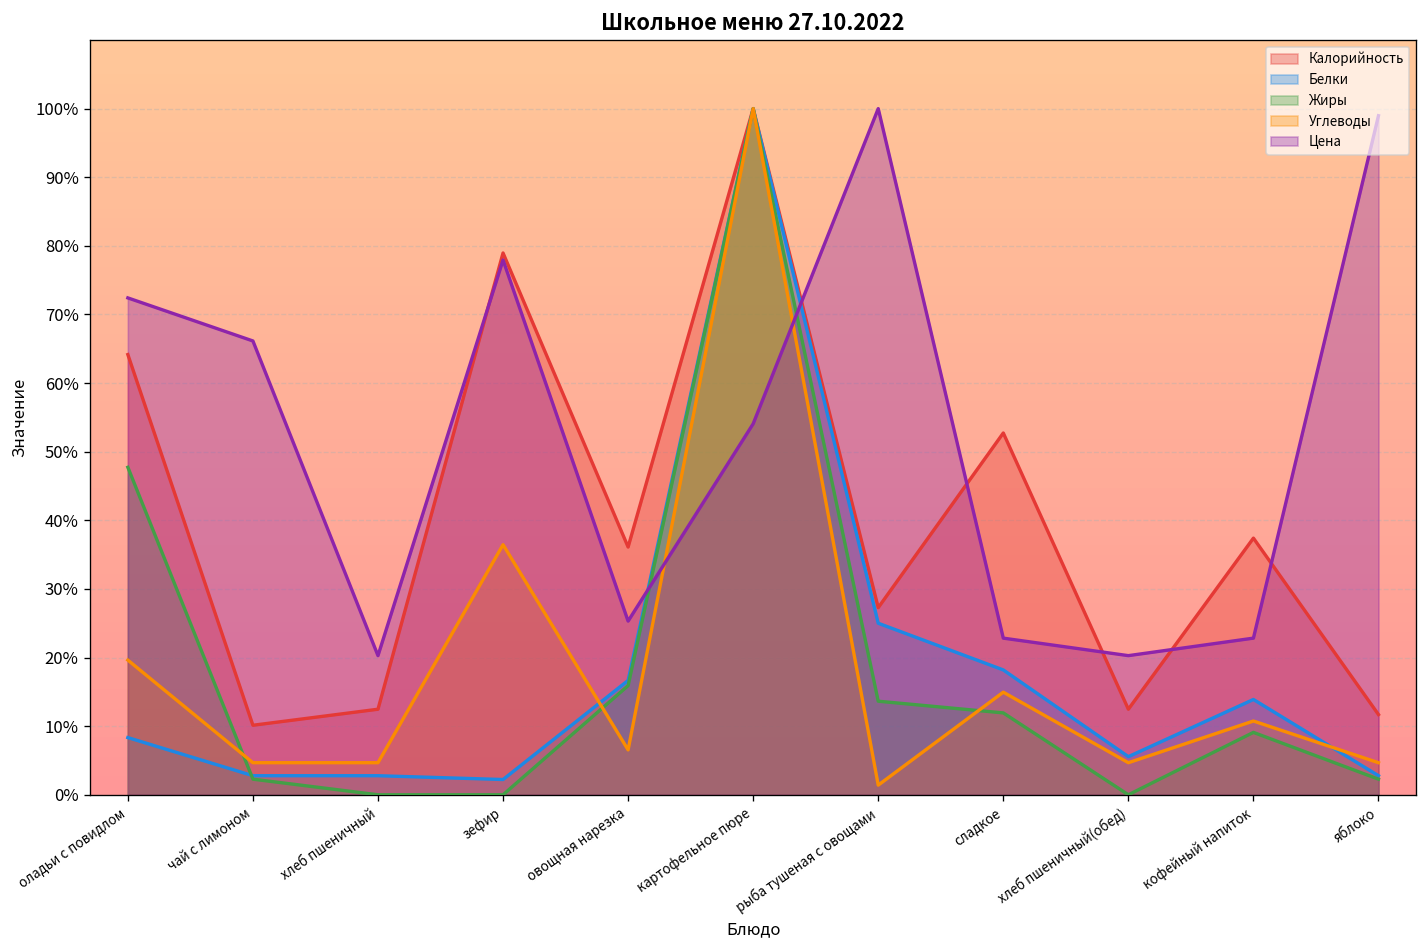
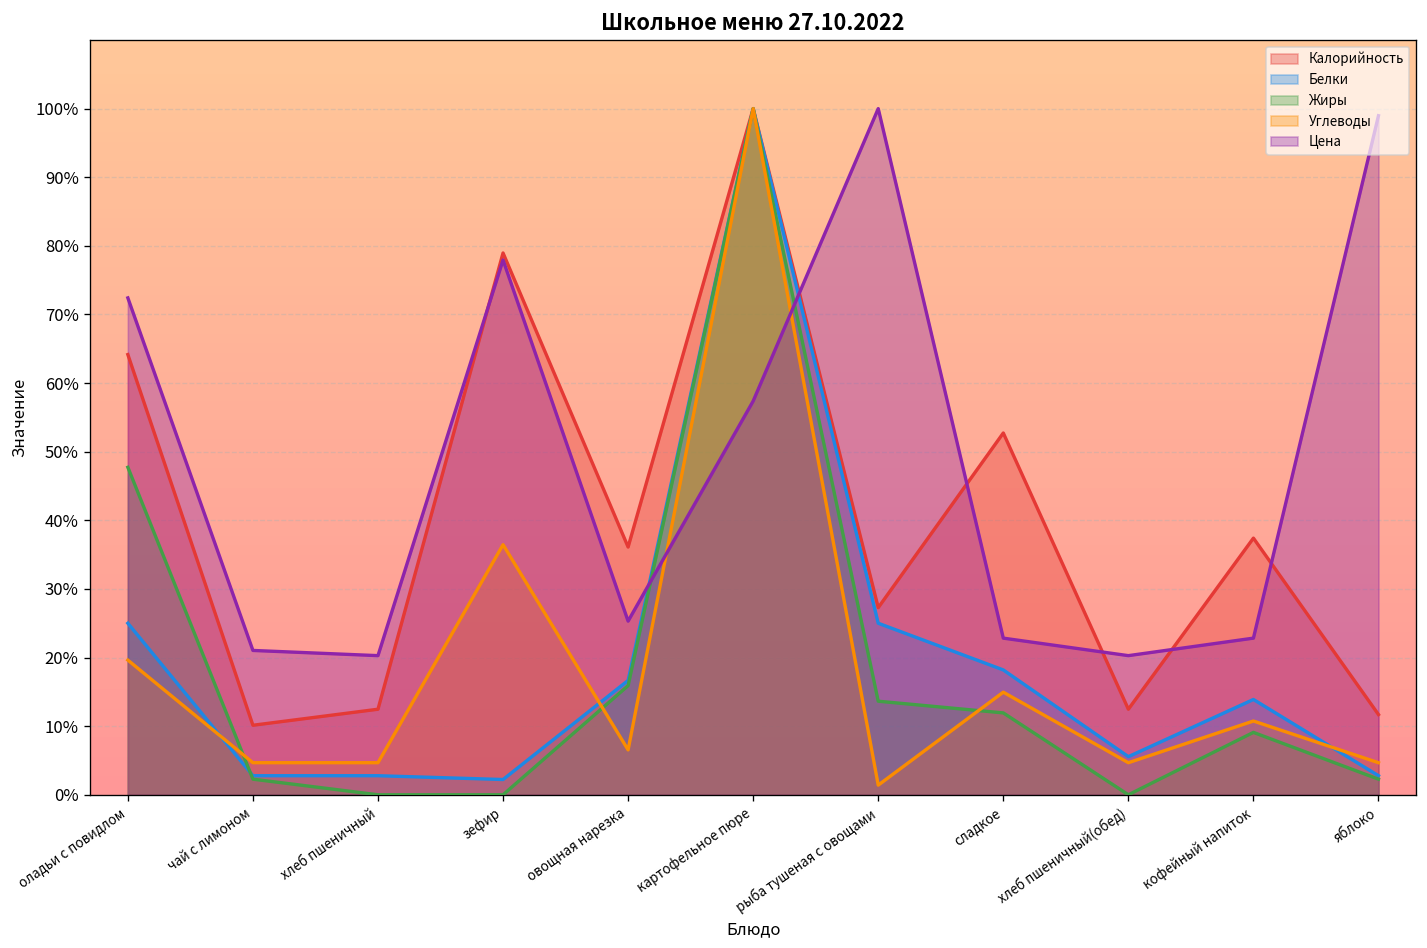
Белки, оладьи с повидлом: 8% -> 25%
Цена, чай с лимоном: 66% -> 21%
Цена, картофельное пюре: 54% -> 57%
